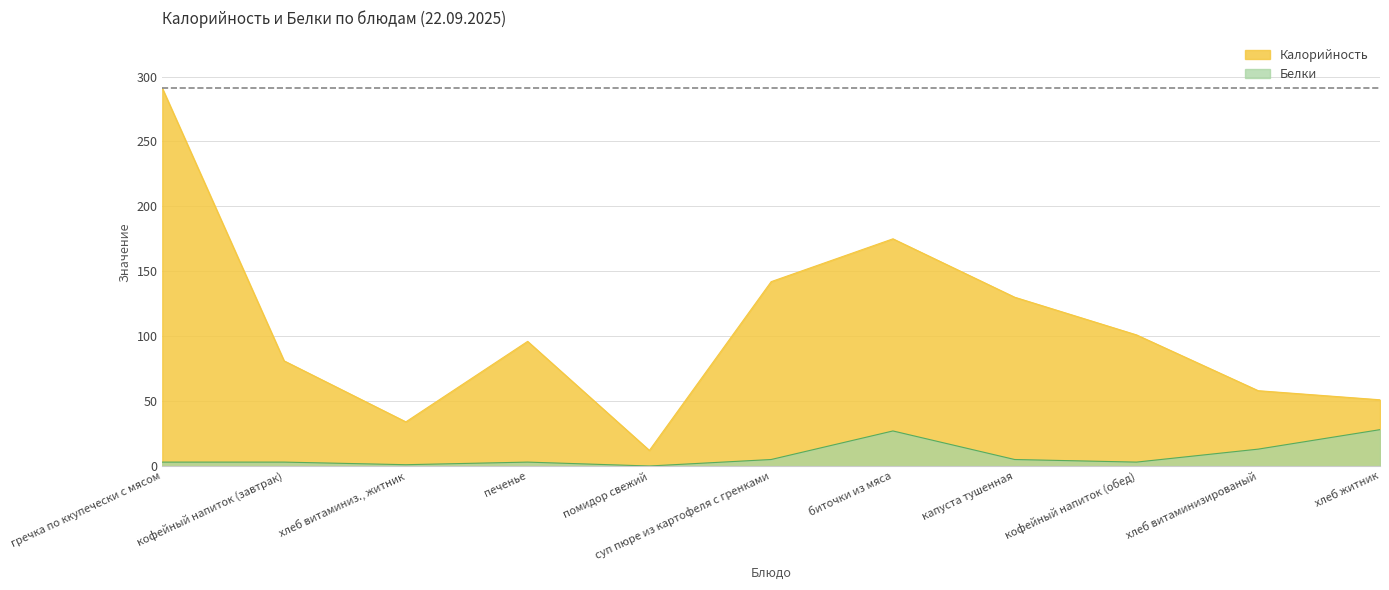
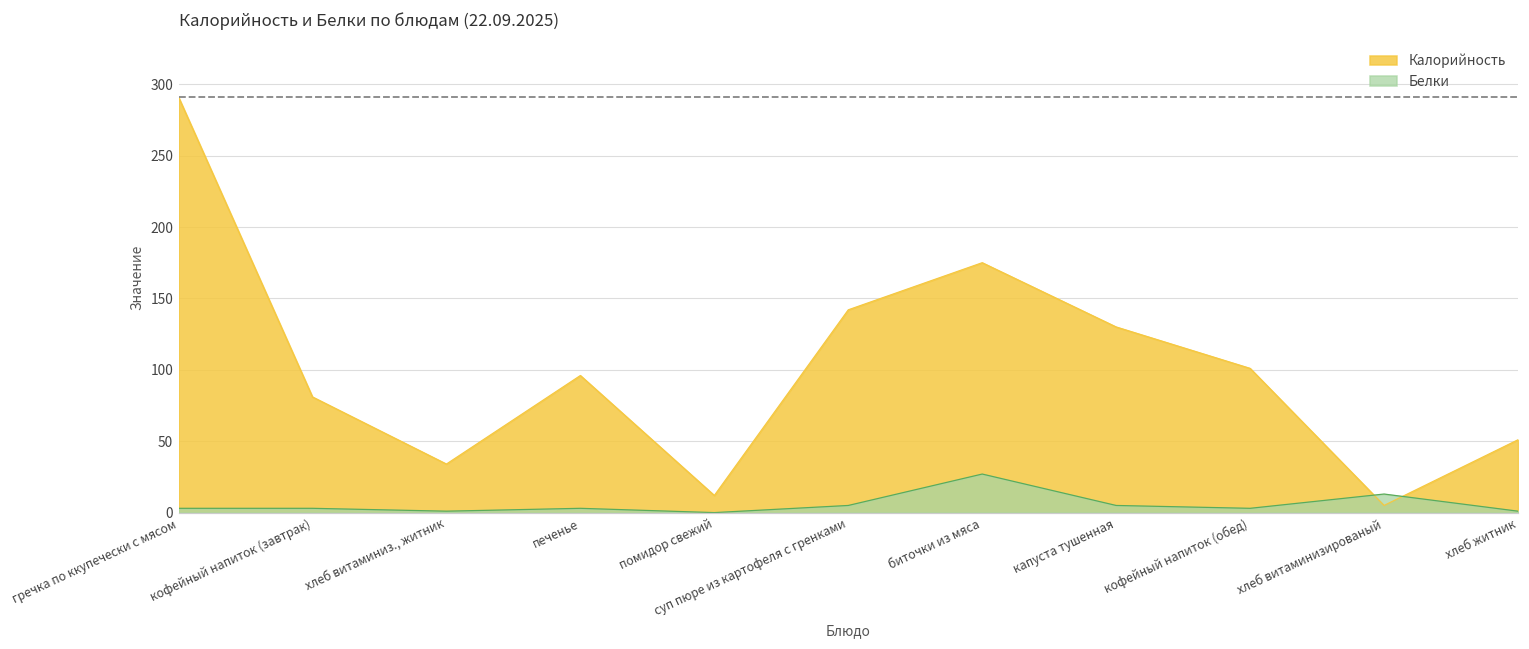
Калорийность, хлеб витаминизированый: 58 -> 5
Белки, хлеб житник: 28 -> 1
